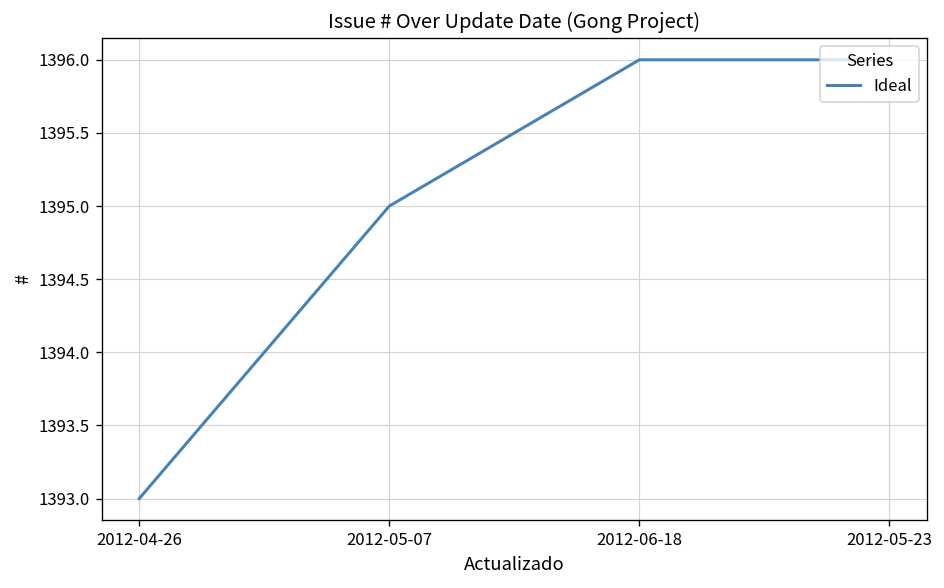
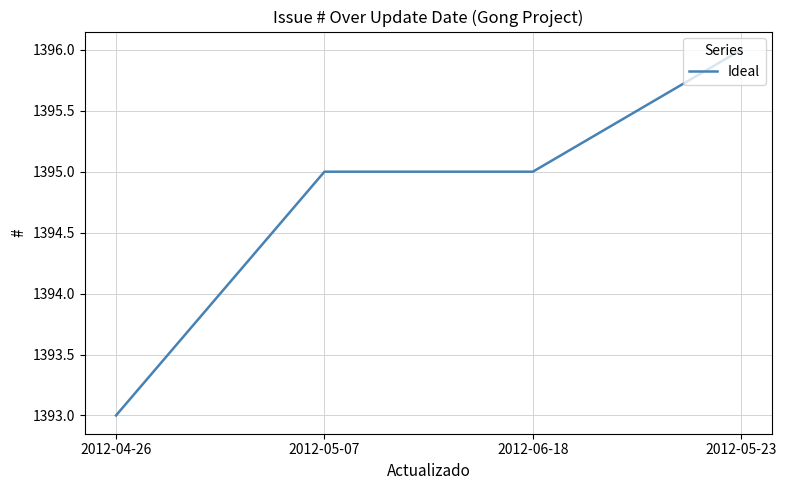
2012-06-18: 1396 -> 1395
